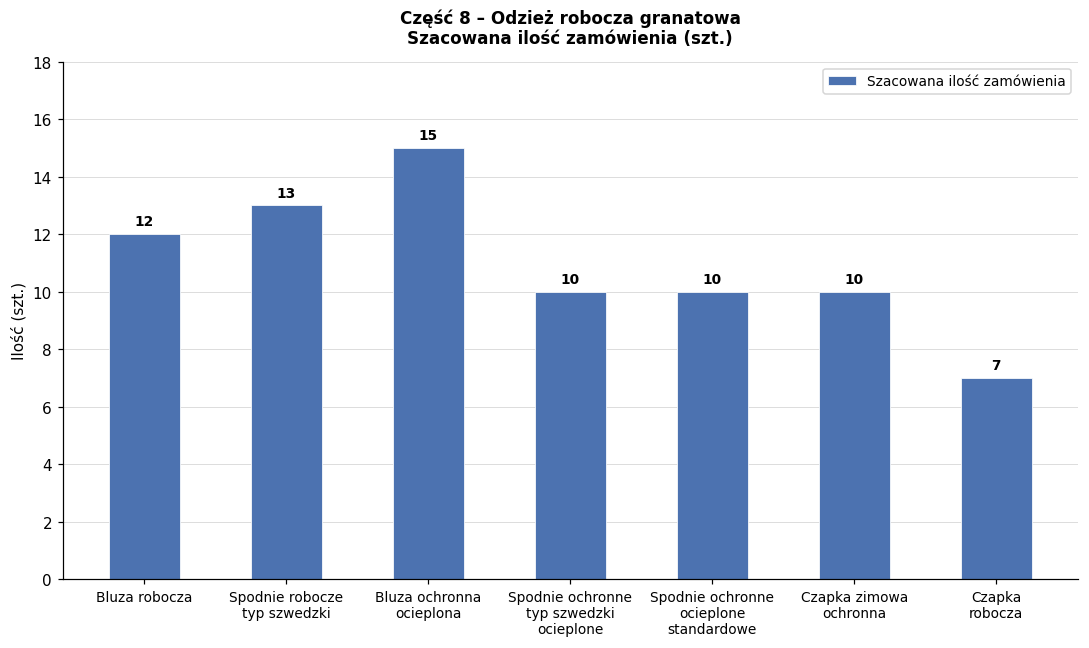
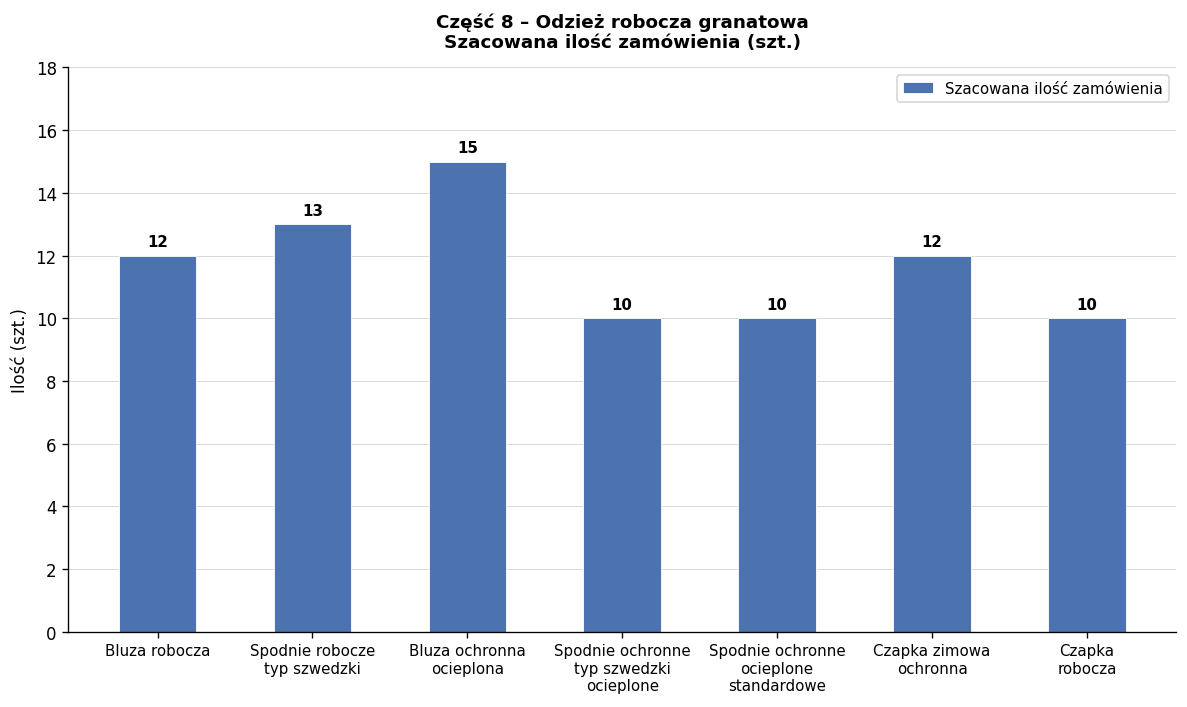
Czapka zimowa ochronna: 10 -> 12
Czapka robocza: 7 -> 10
